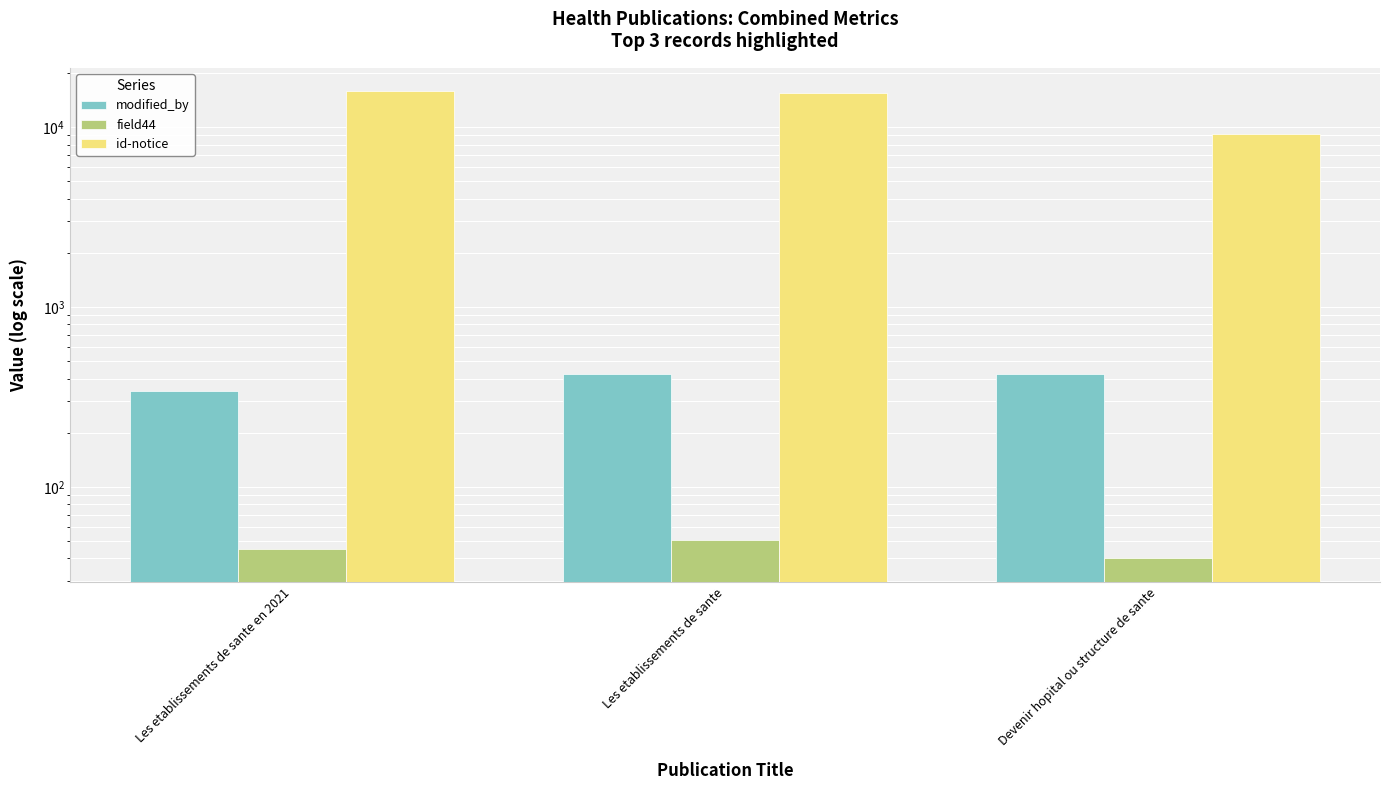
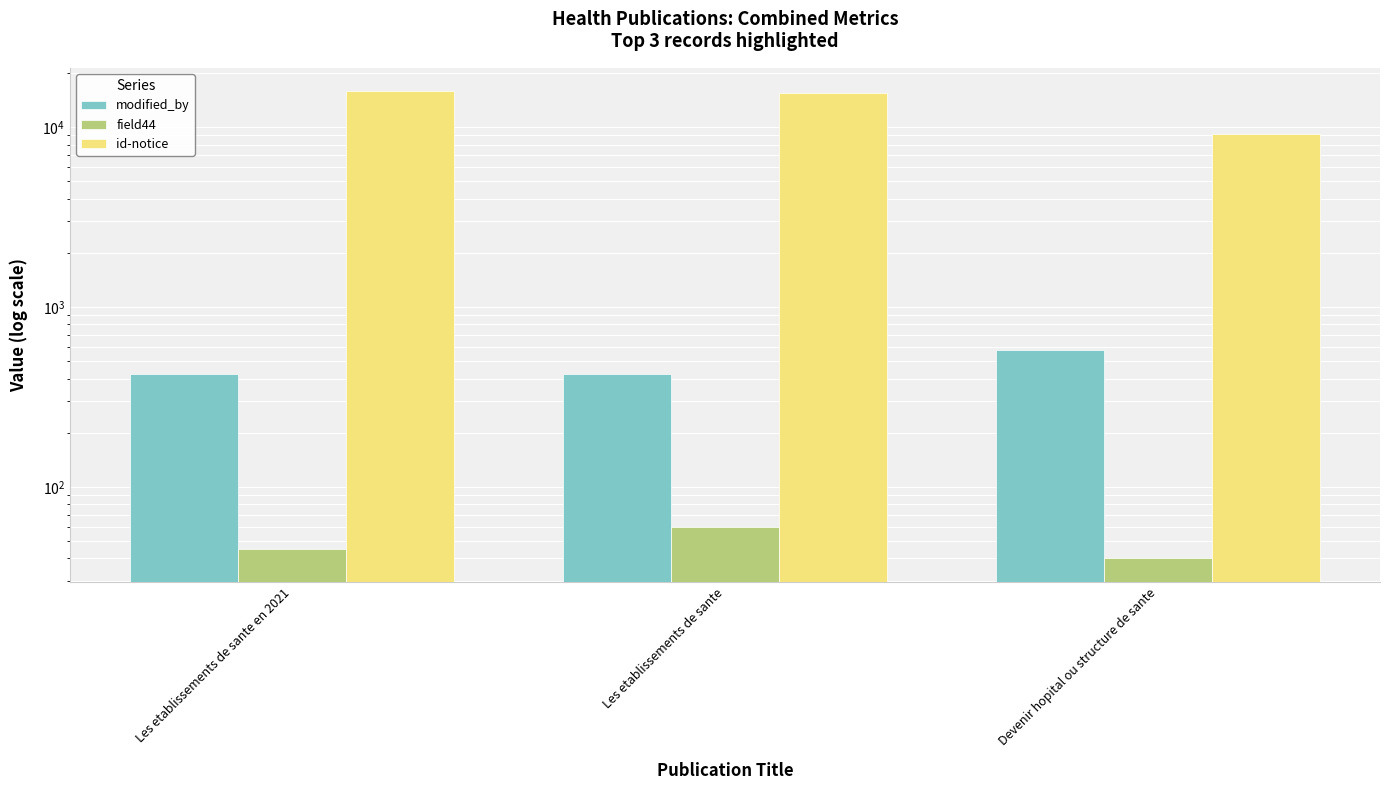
modified_by, Les etablissements de sante en 2021: 340 -> 430
field44, Les etablissements de sante: 51 -> 60
modified_by, Devenir hopital ou structure de sante: 420 -> 580
